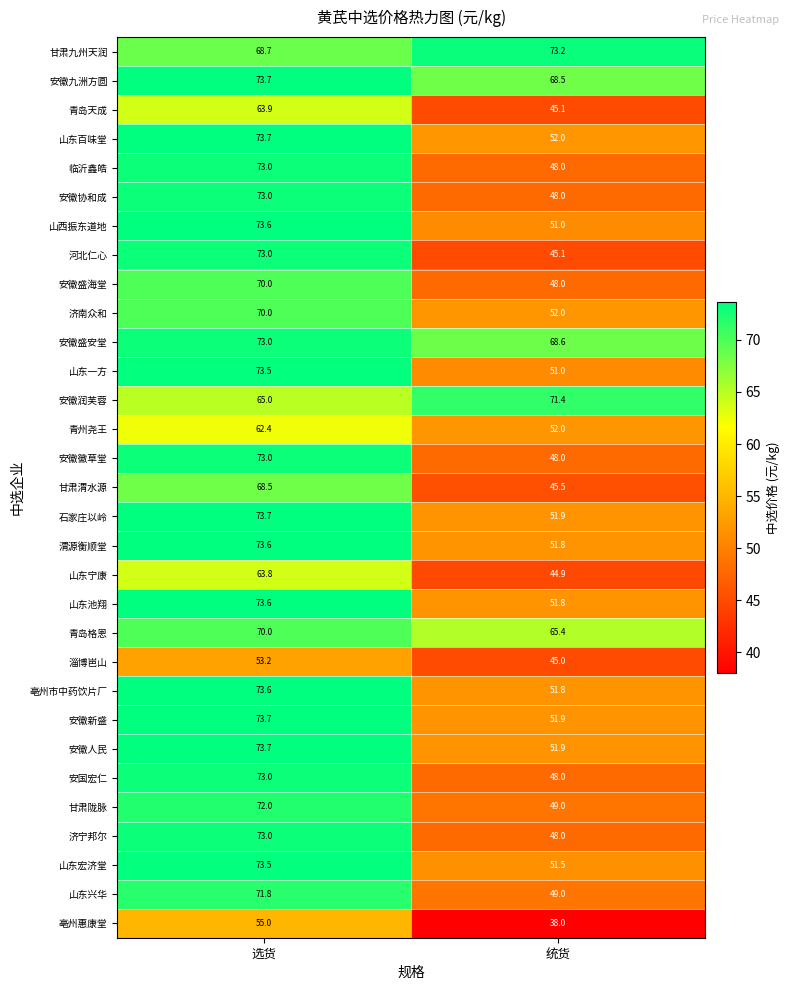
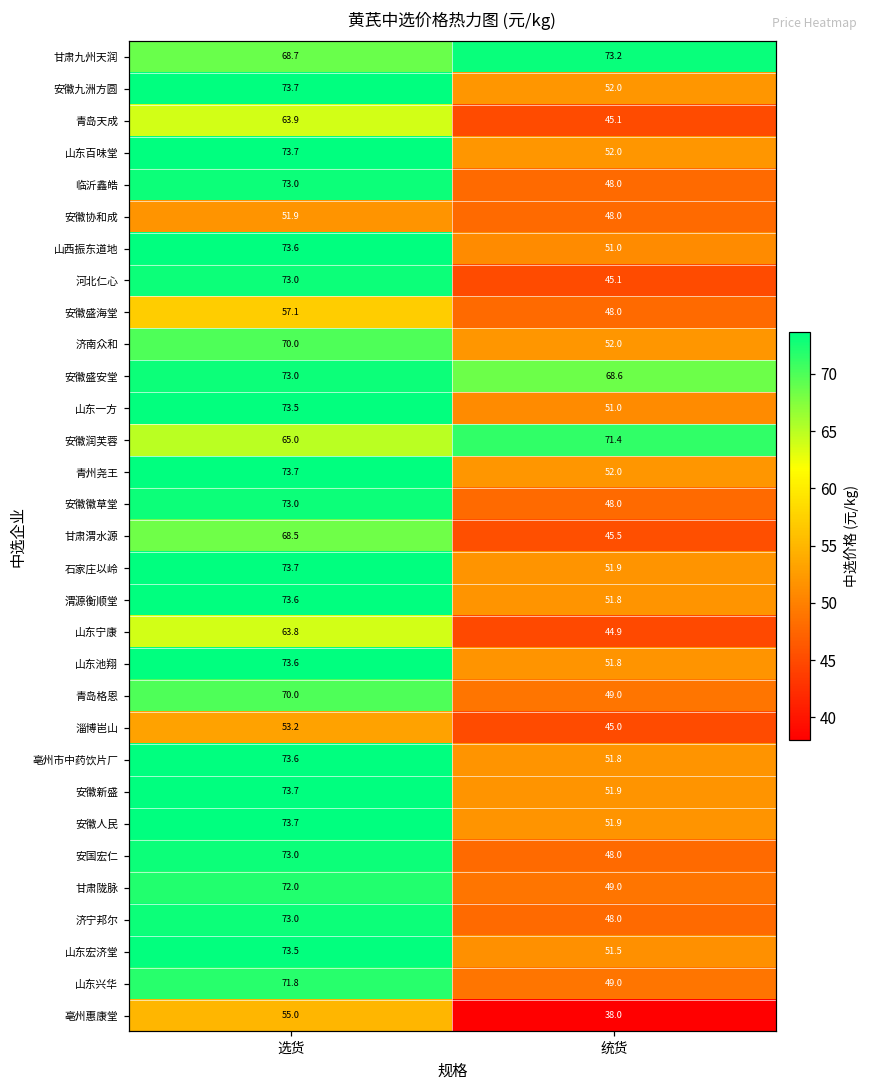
安徽九洲方圆, 统货: 68.5 -> 52.0
安徽协和成, 选货: 73.0 -> 51.9
安徽盛海堂, 选货: 70.0 -> 57.1
青州尧王, 选货: 62.4 -> 73.7
青岛格恩, 统货: 65.4 -> 49.0
